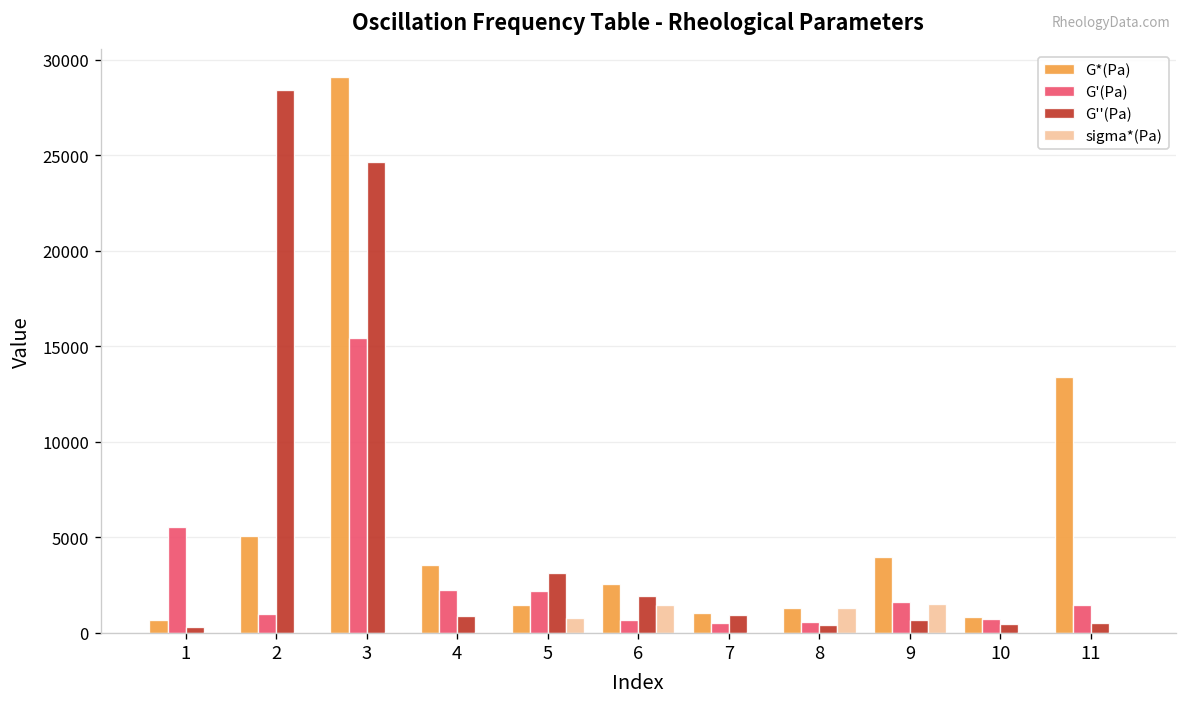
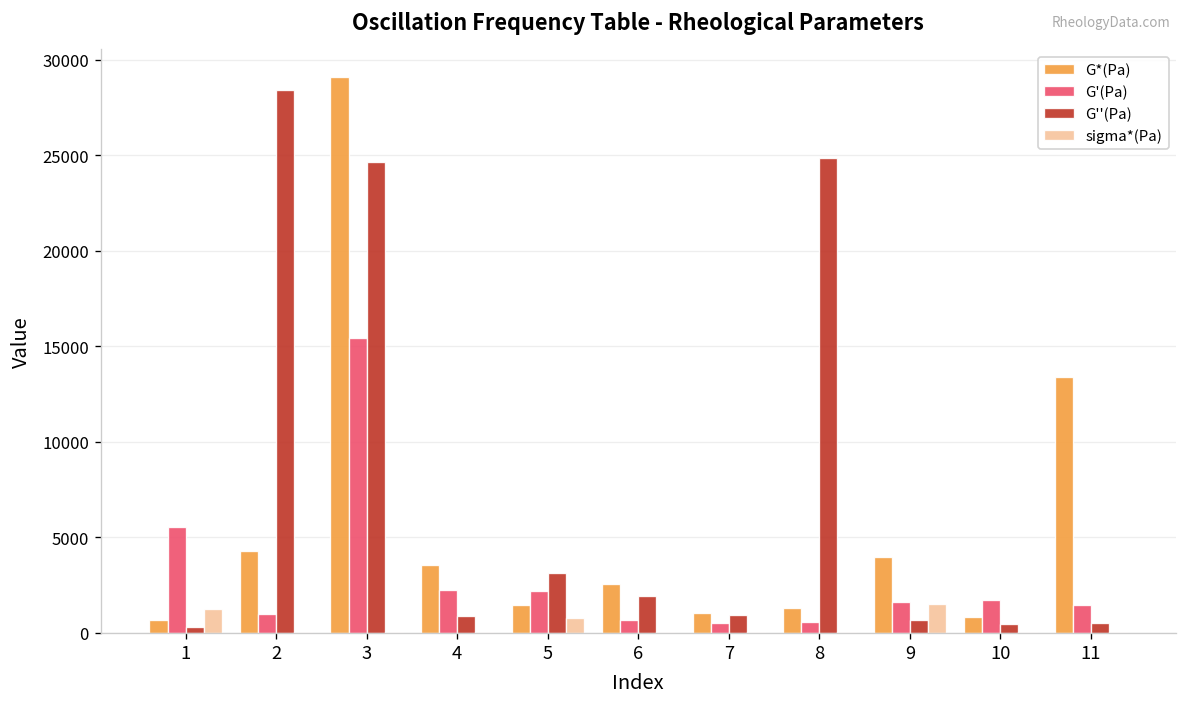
sigma*(Pa), 1: 0 -> 1200
G*(Pa), 2: 5000 -> 4300
sigma*(Pa), 6: 1400 -> 0
G''(Pa), 8: 400 -> 24900
sigma*(Pa), 8: 1300 -> 0
G'(Pa), 10: 700 -> 1700
